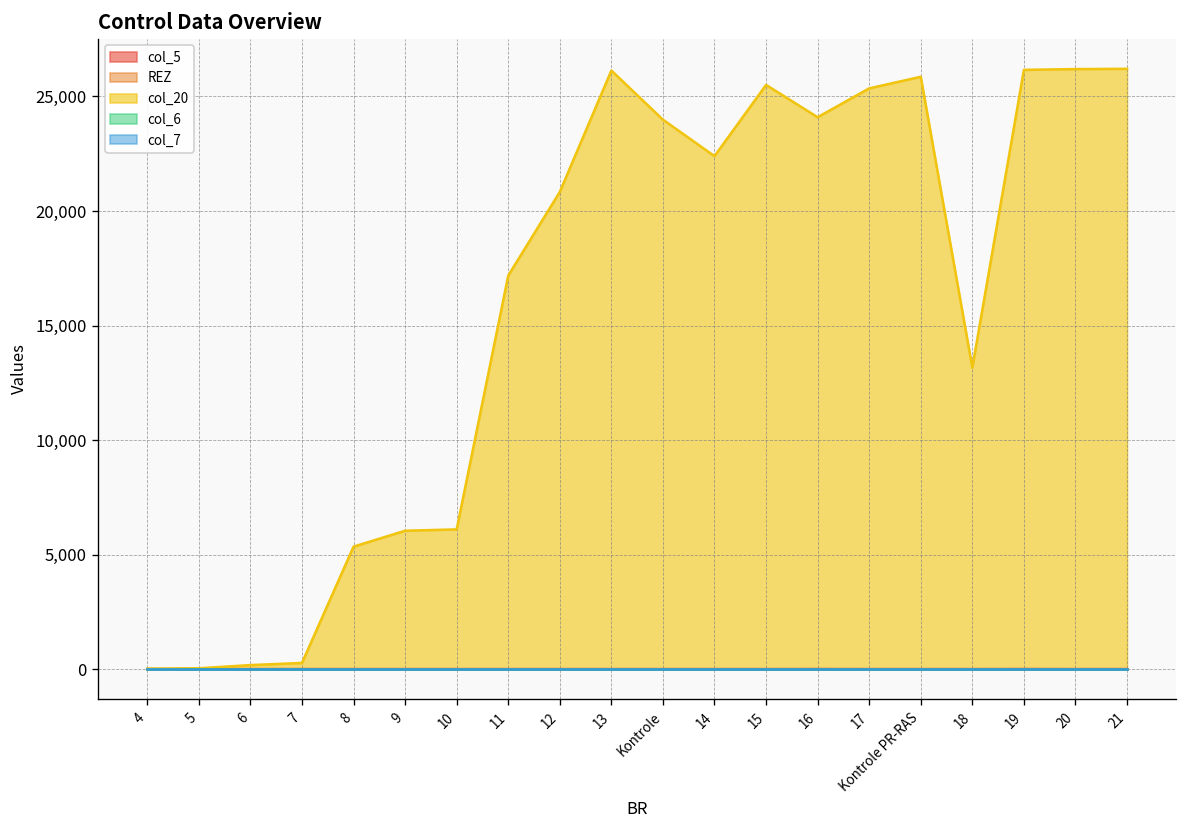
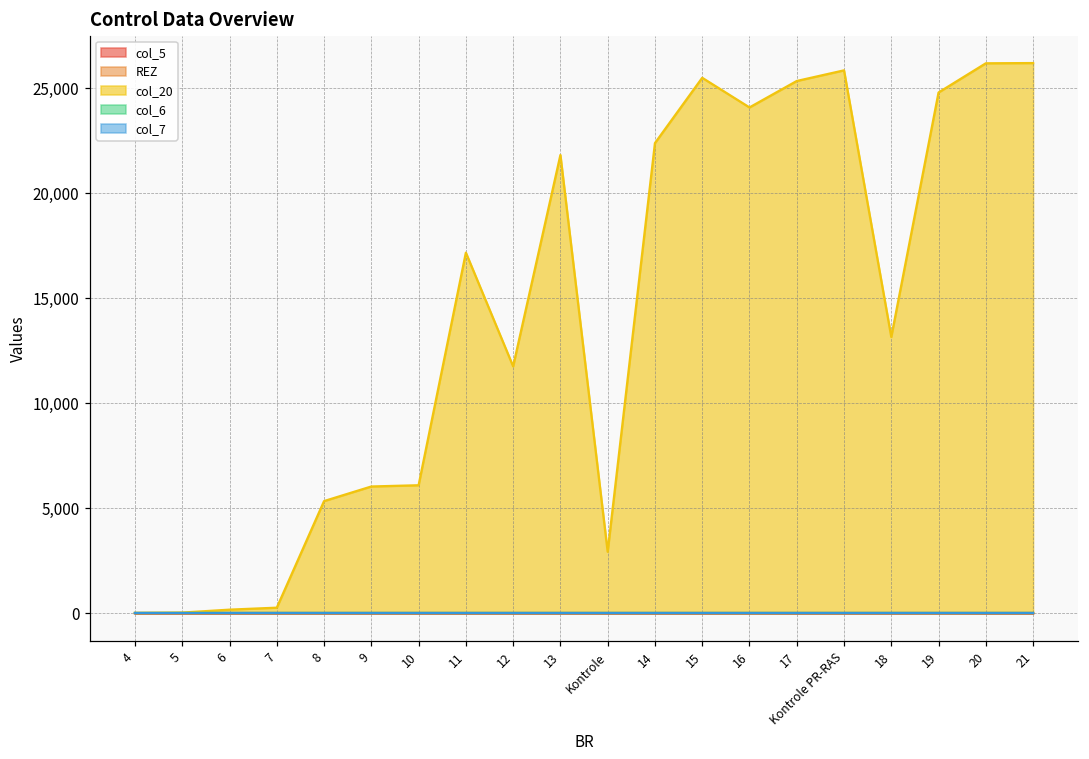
col_20, 12: 20,800 -> 11,800
col_20, 13: 26,100 -> 21,800
col_20, Kontrole: 24,000 -> 2,900
col_20, 19: 26,200 -> 24,800
